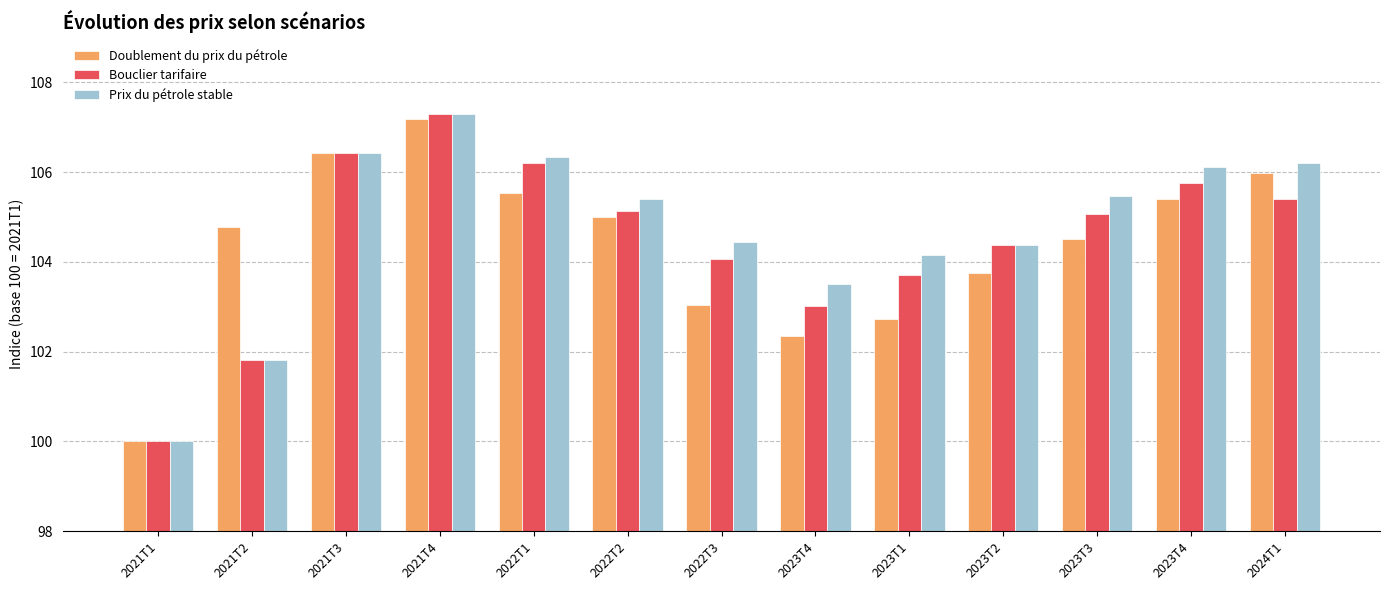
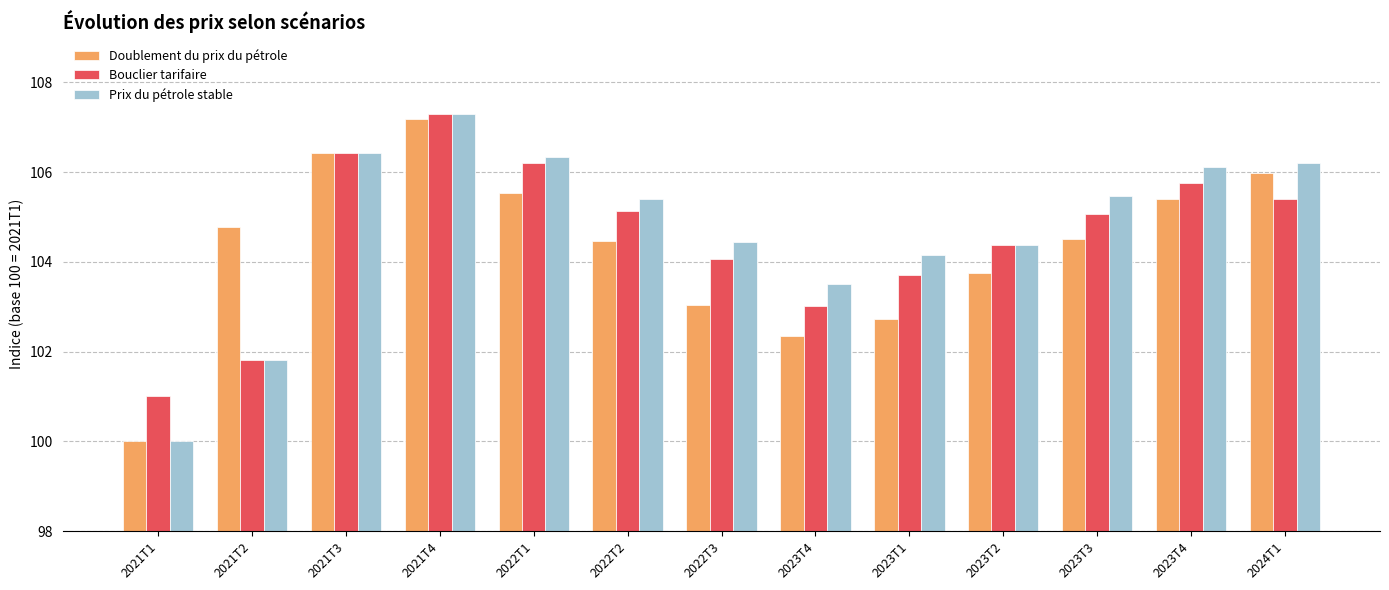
Bouclier tarifaire, 2021T1: 100 -> 101
Doublement du prix du pétrole, 2022T2: 105.0 -> 104.5
